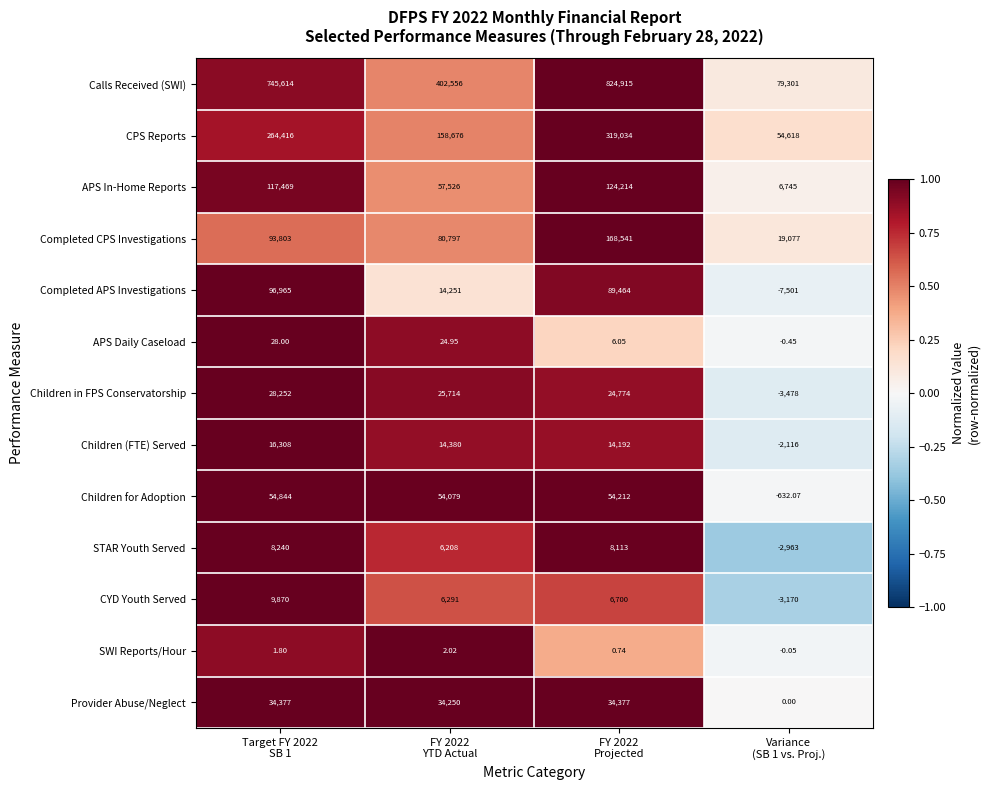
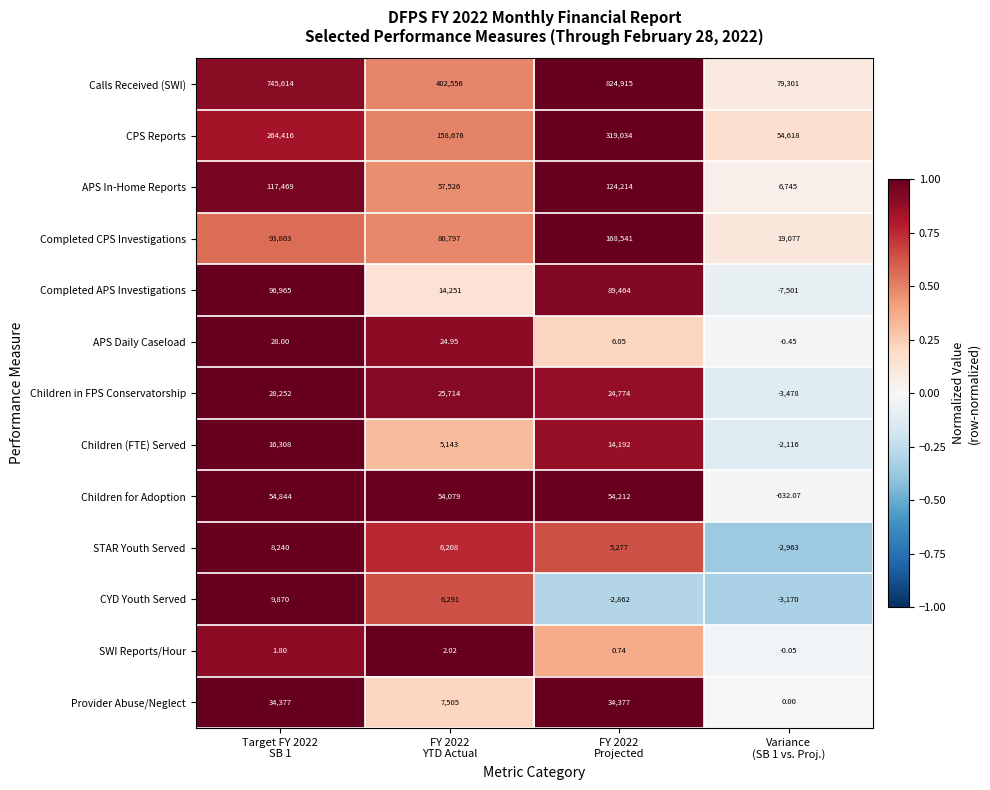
Children (FTE) Served, FY 2022 YTD Actual: 14,380 -> 5,143
STAR Youth Served, FY 2022 Projected: 8,113 -> 5,277
CYD Youth Served, FY 2022 Projected: 6,700 -> -2,862
Provider Abuse/Neglect, FY 2022 YTD Actual: 34,250 -> 7,505
